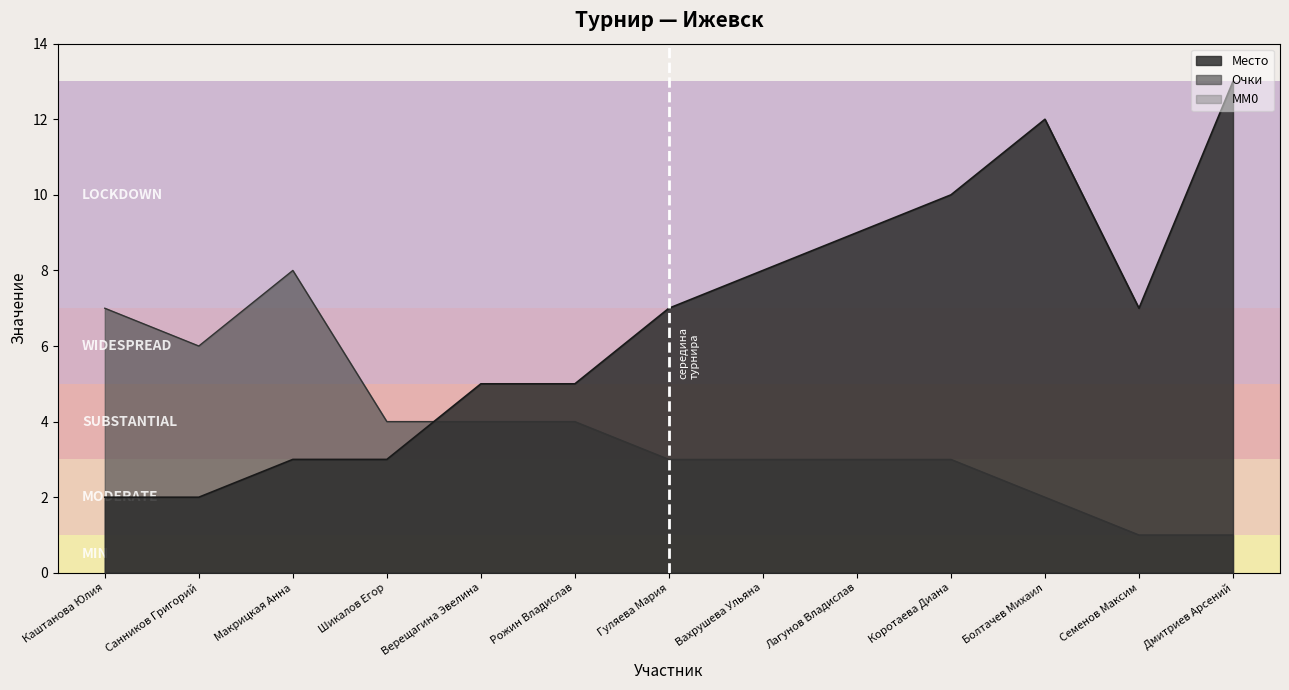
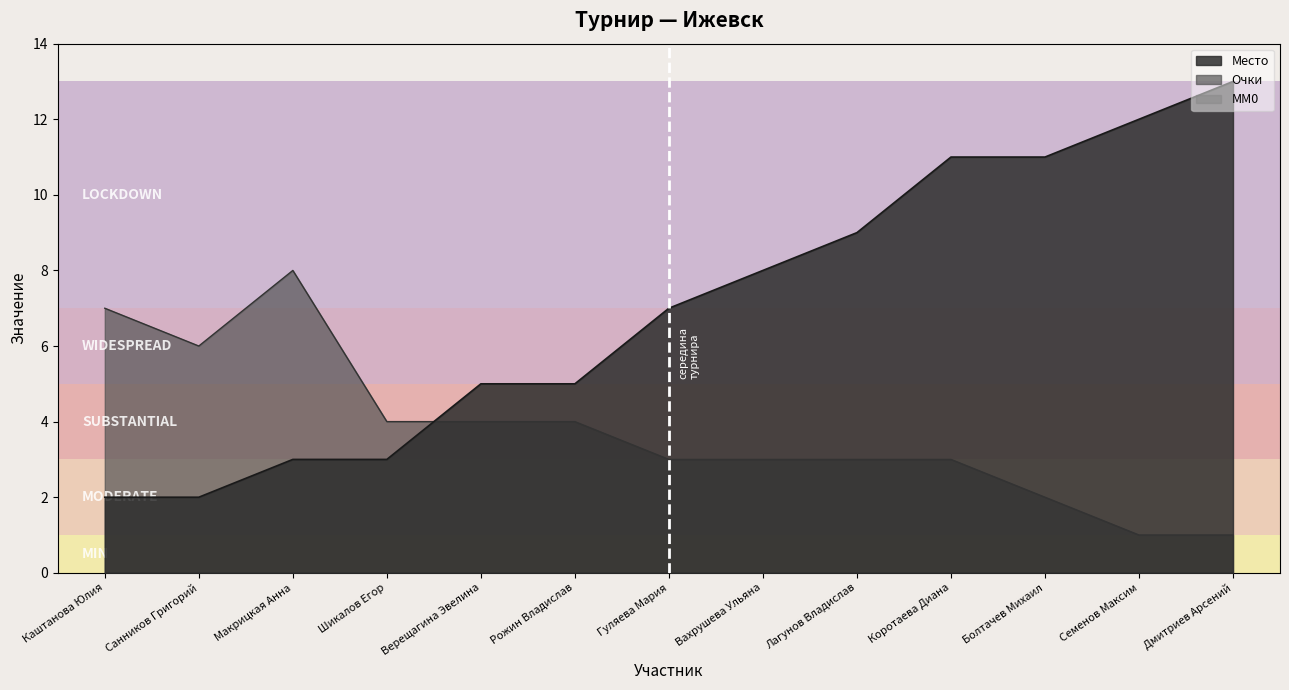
Место, Коротаева Диана: 10 -> 11
Место, Болтачев Михаил: 12 -> 11
Место, Семенов Максим: 7 -> 12
